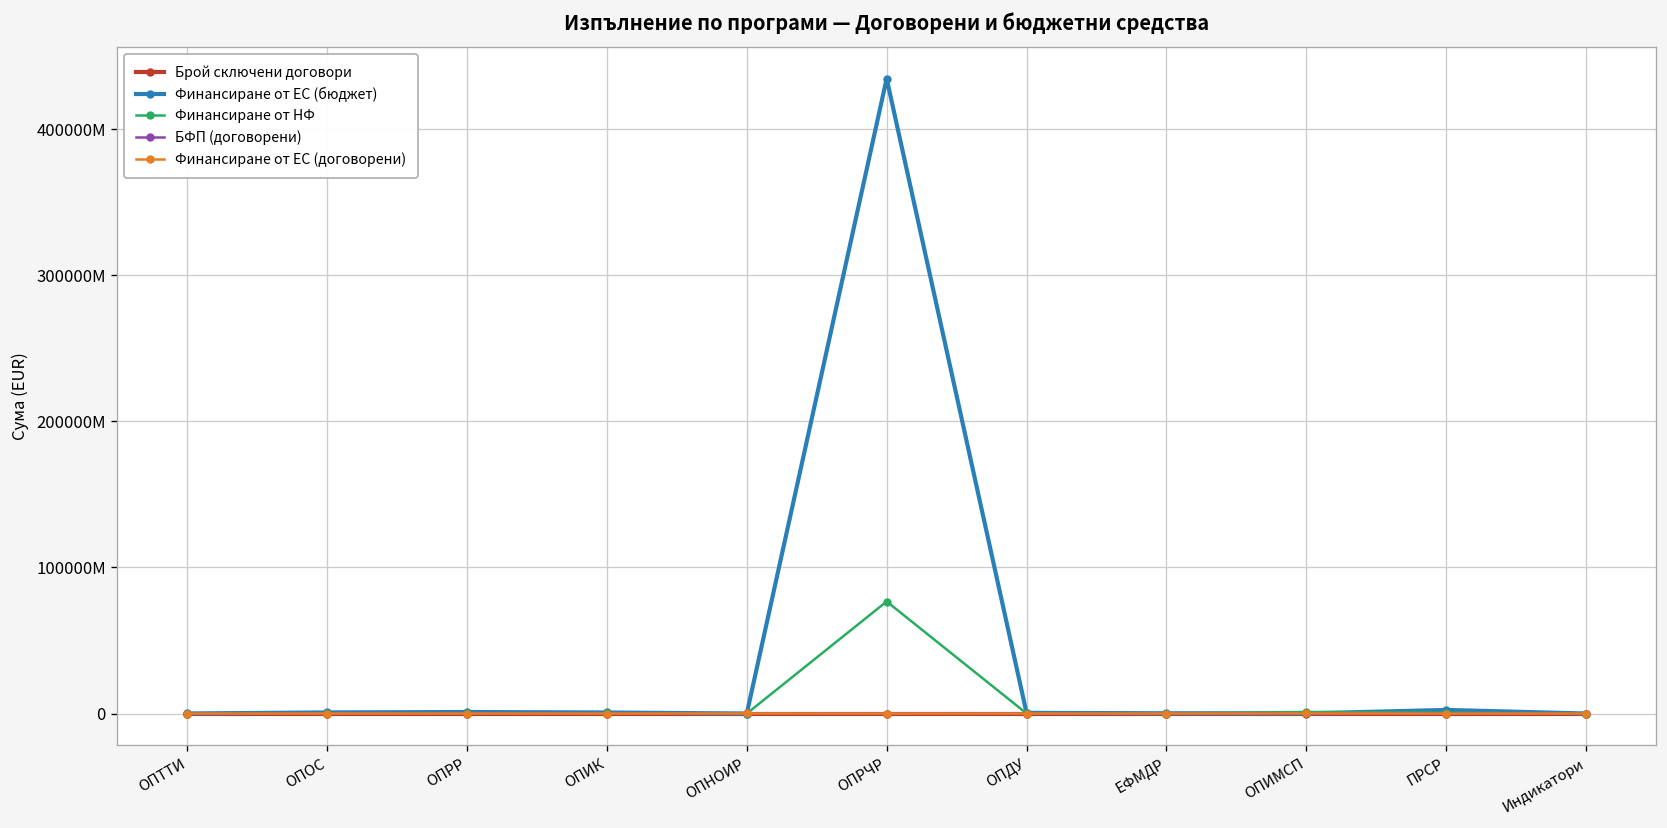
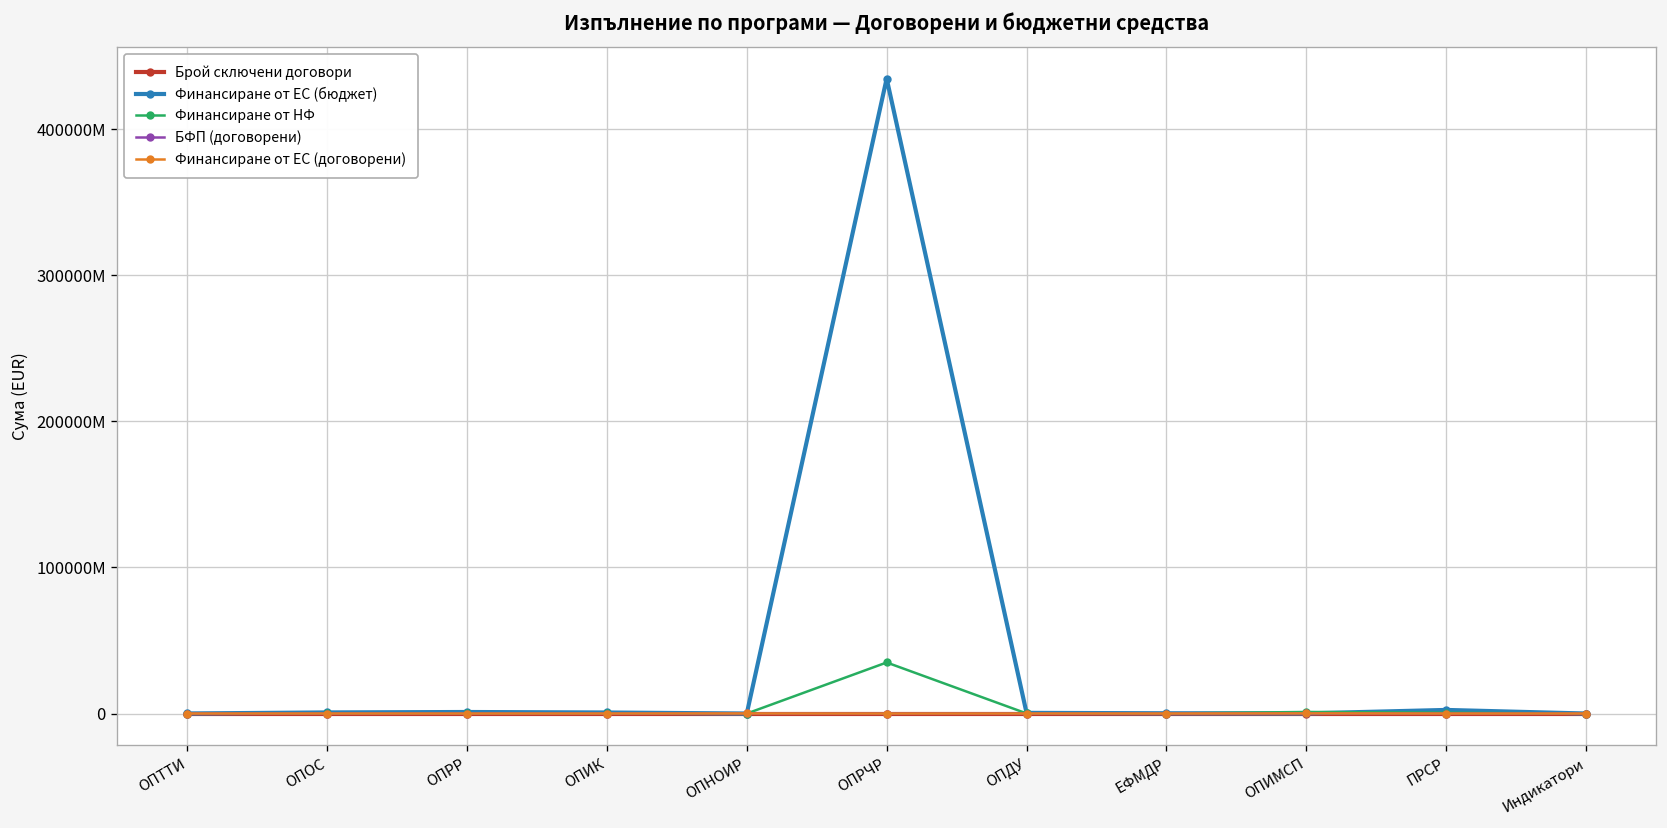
Финансиране от НФ, ОПРЧР: 77000000000 -> 35000000000
